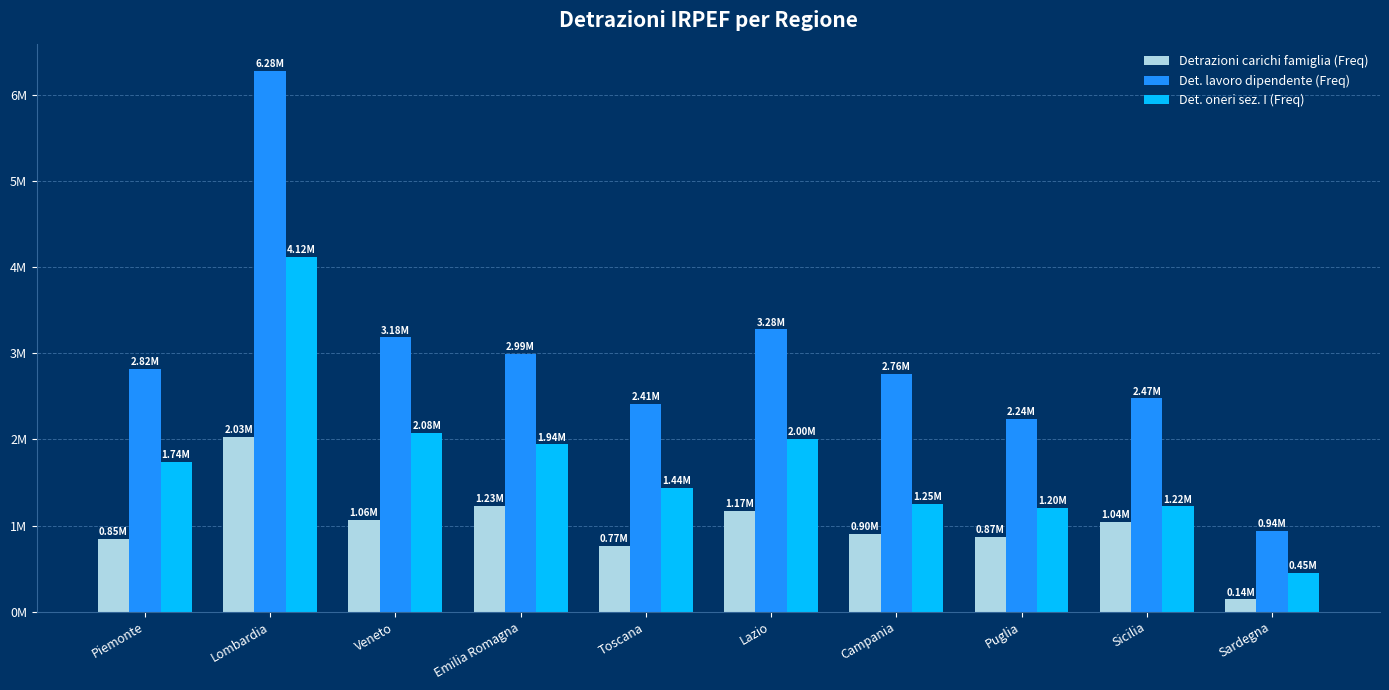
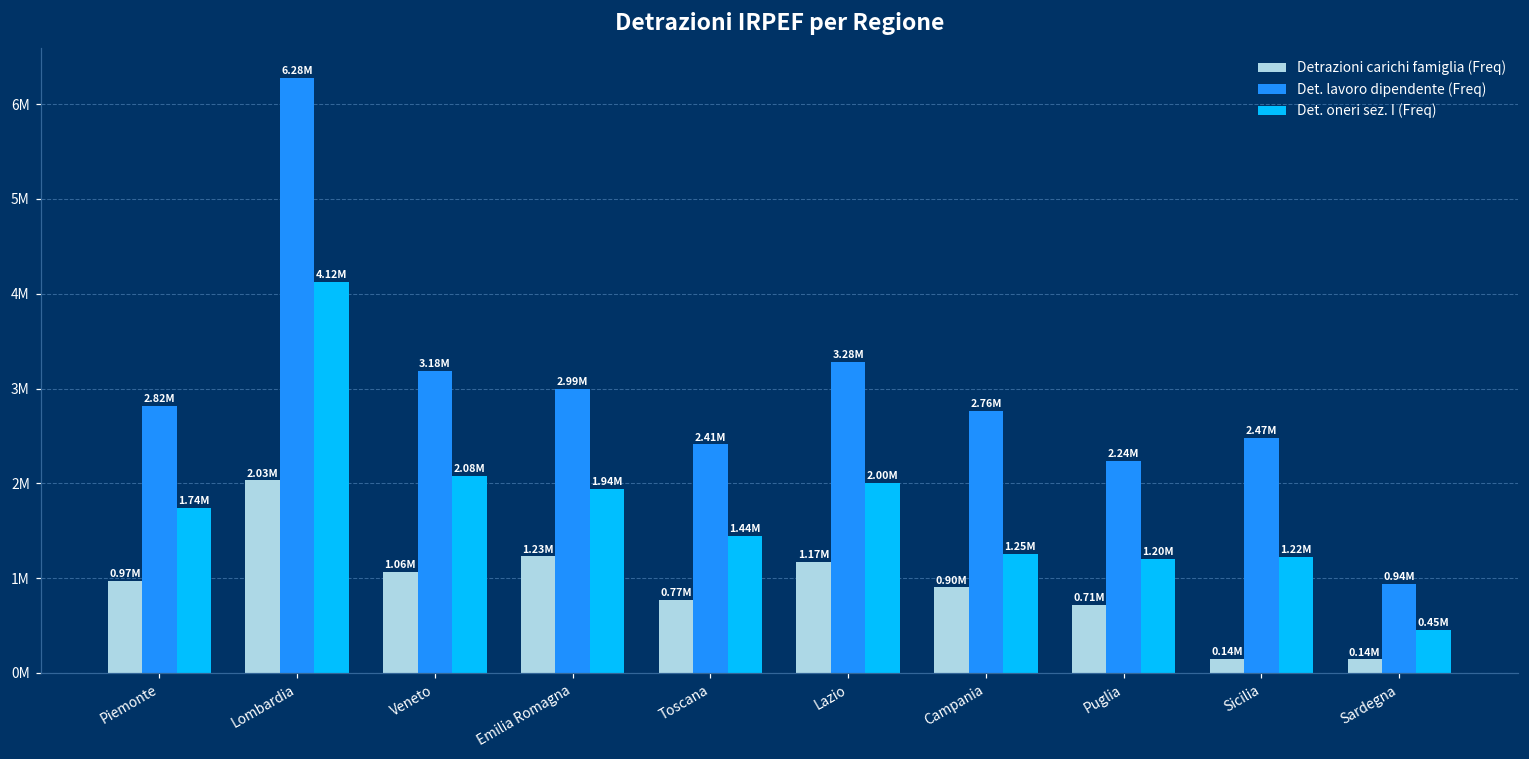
Detrazioni carichi famiglia (Freq), Piemonte: 0.85M -> 0.97M
Detrazioni carichi famiglia (Freq), Puglia: 0.87M -> 0.71M
Detrazioni carichi famiglia (Freq), Sicilia: 1.04M -> 0.14M
